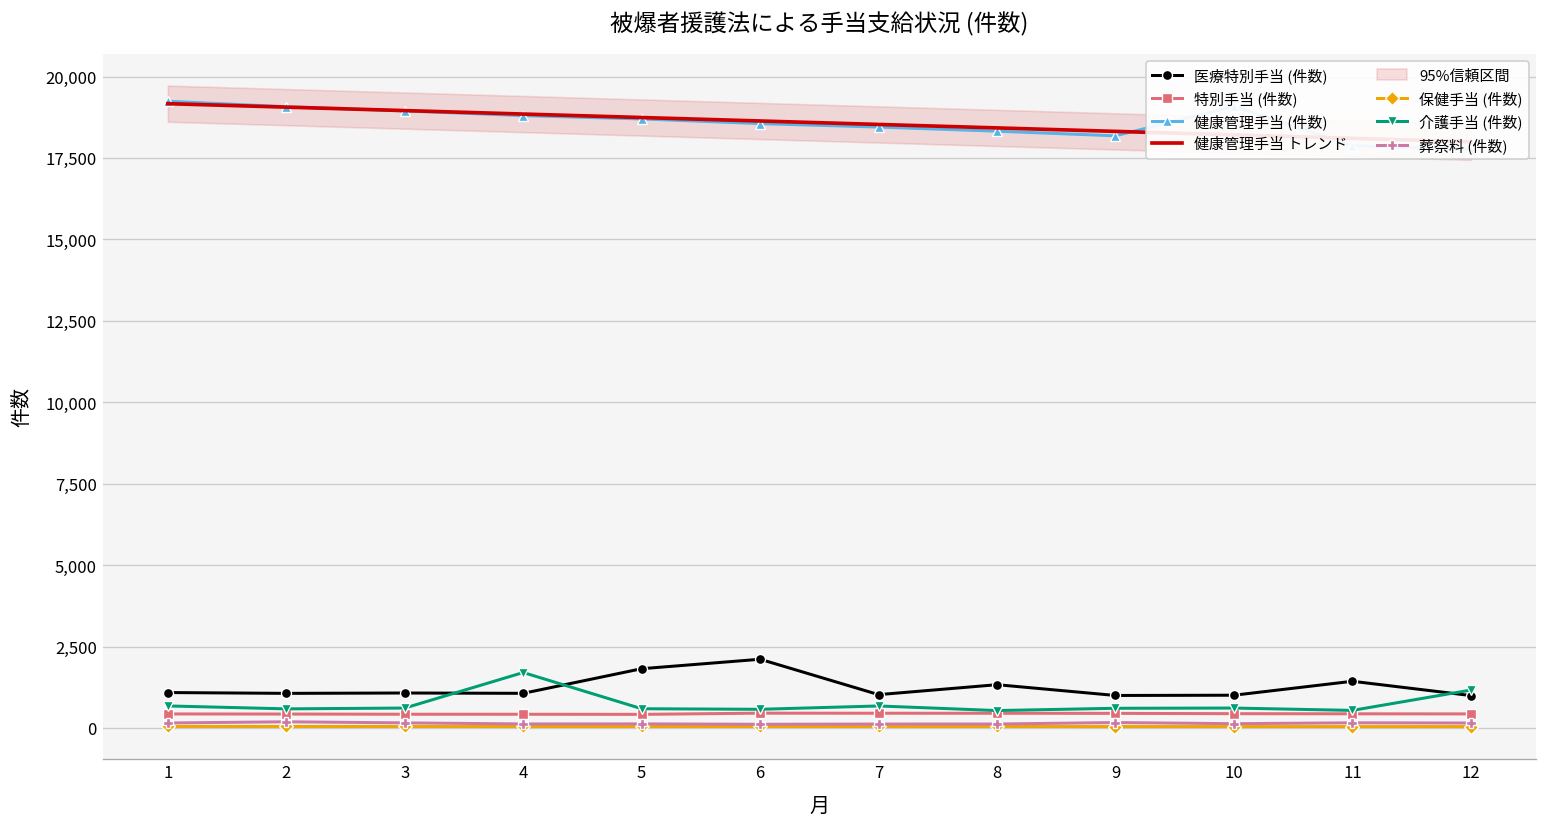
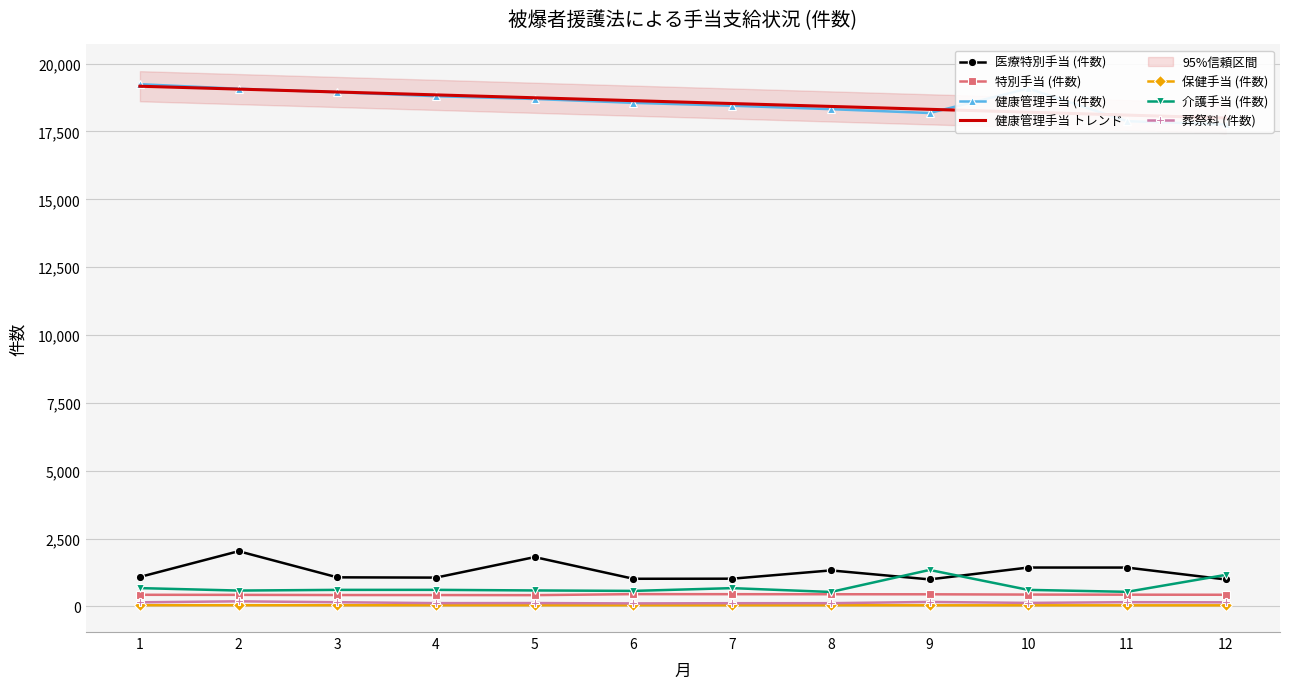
医療特別手当 (件数), 2: 1,100 -> 2,000
介護手当 (件数), 4: 1,700 -> 600
医療特別手当 (件数), 6: 2,100 -> 1,000
介護手当 (件数), 9: 600 -> 1,300
医療特別手当 (件数), 10: 1,000 -> 1,400
